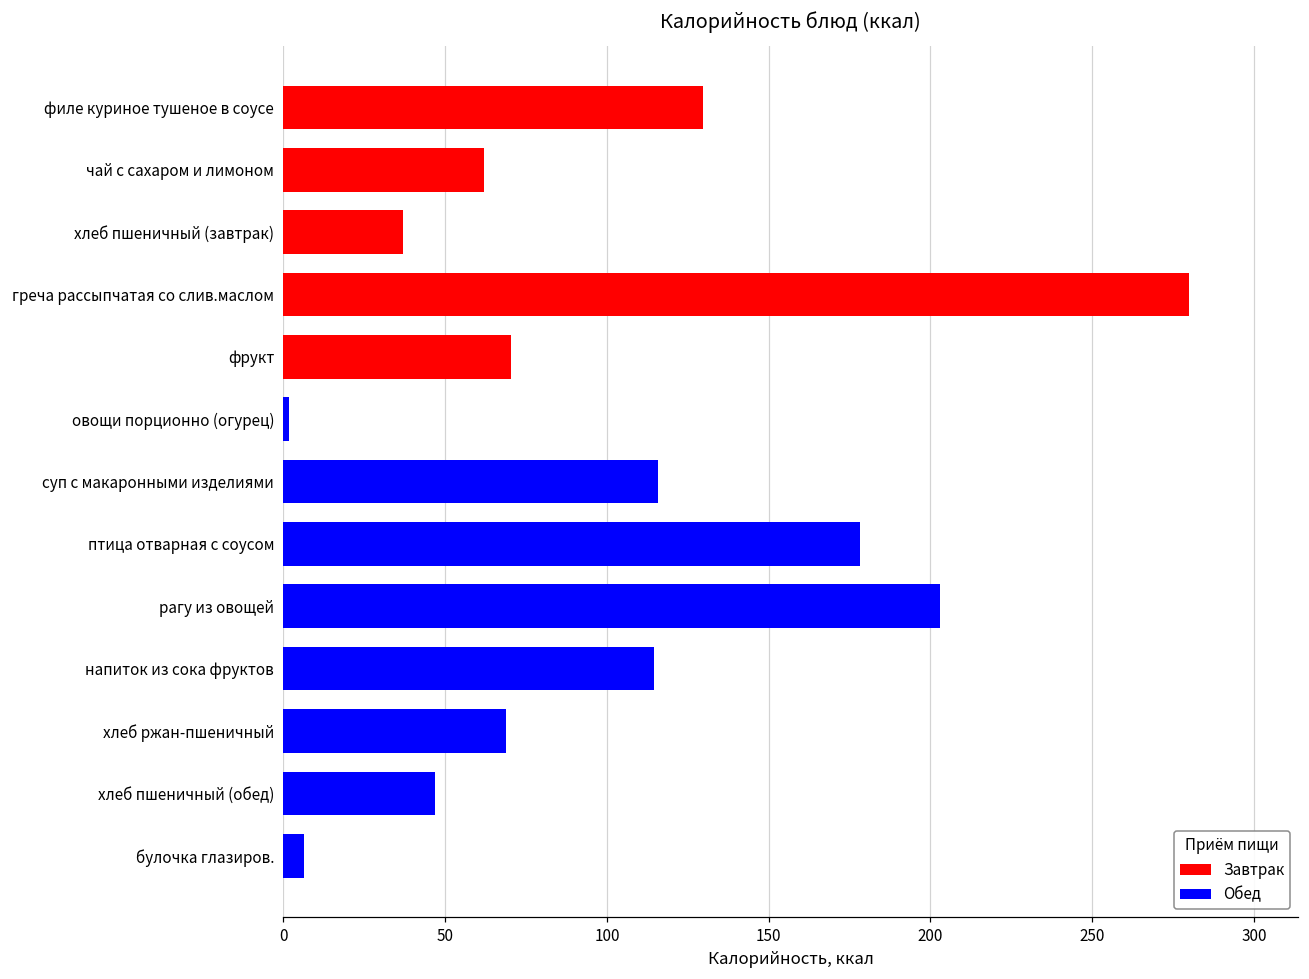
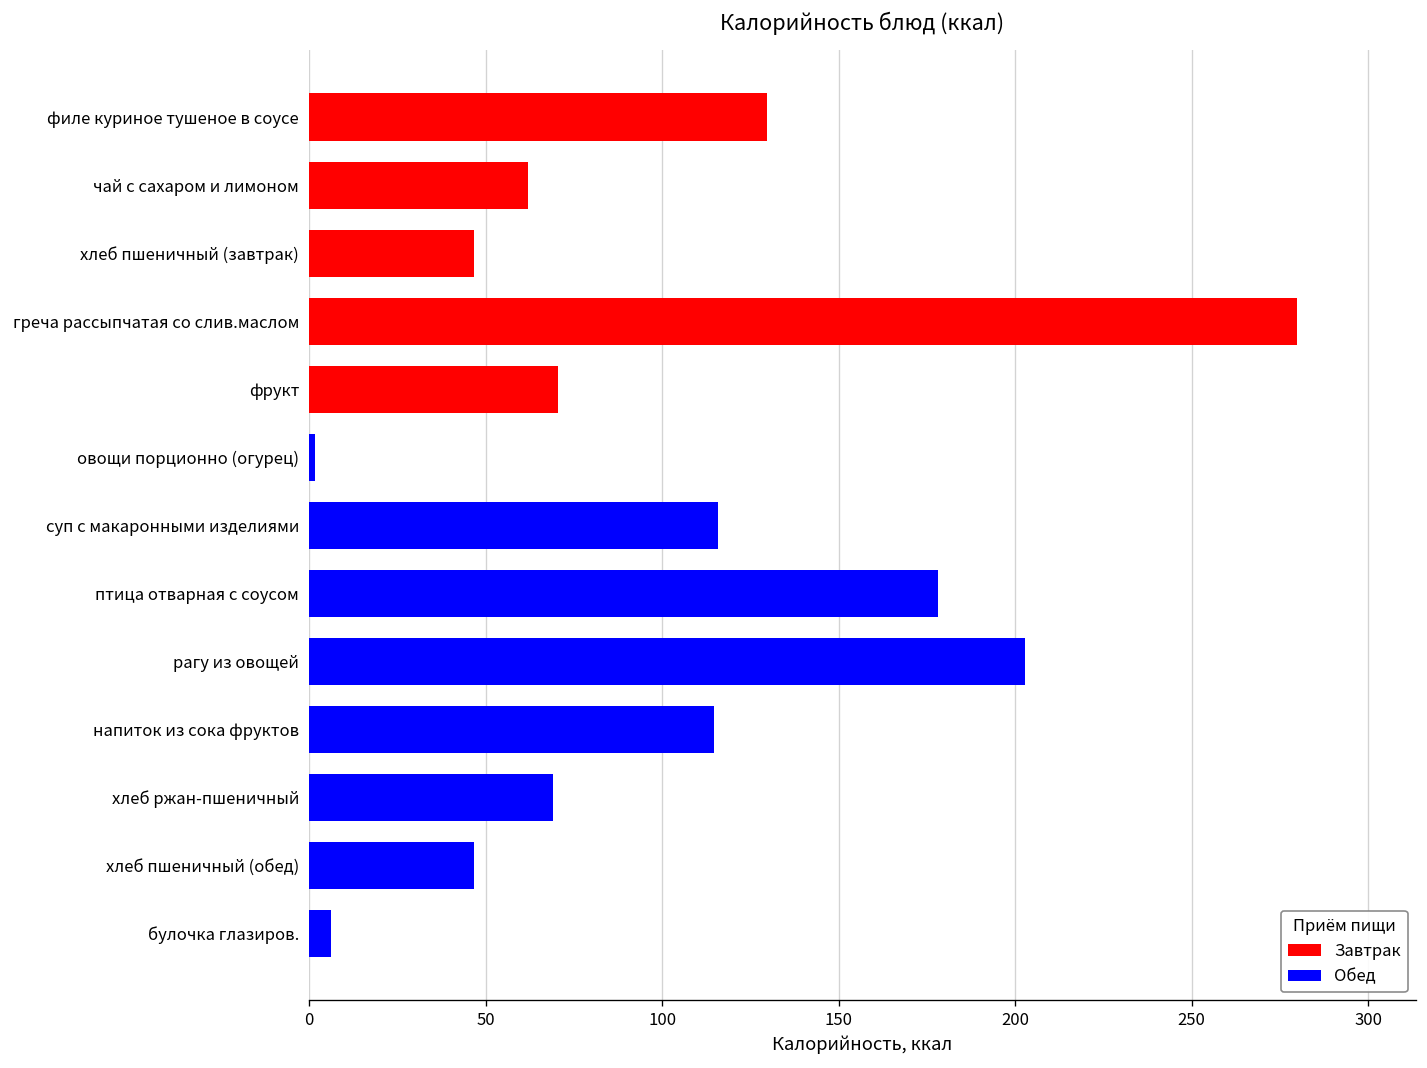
хлеб пшеничный (завтрак): 37 -> 47
